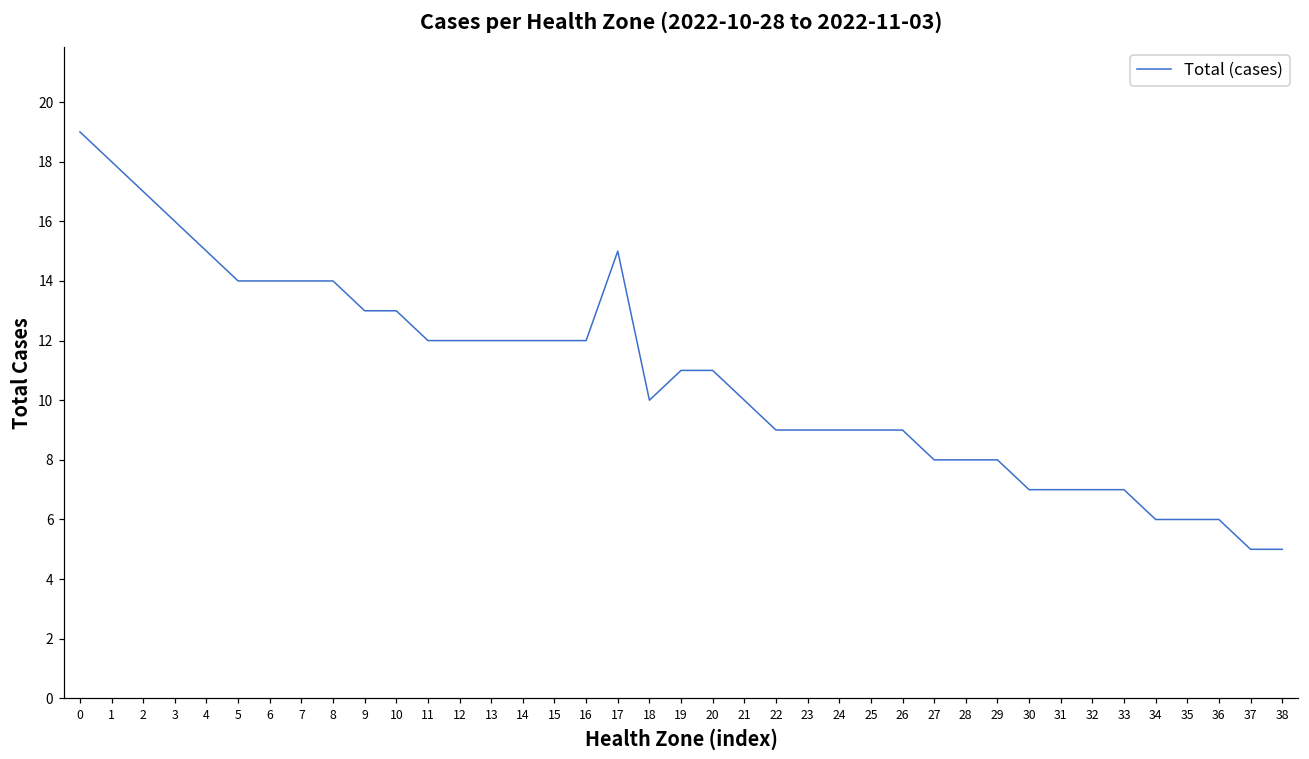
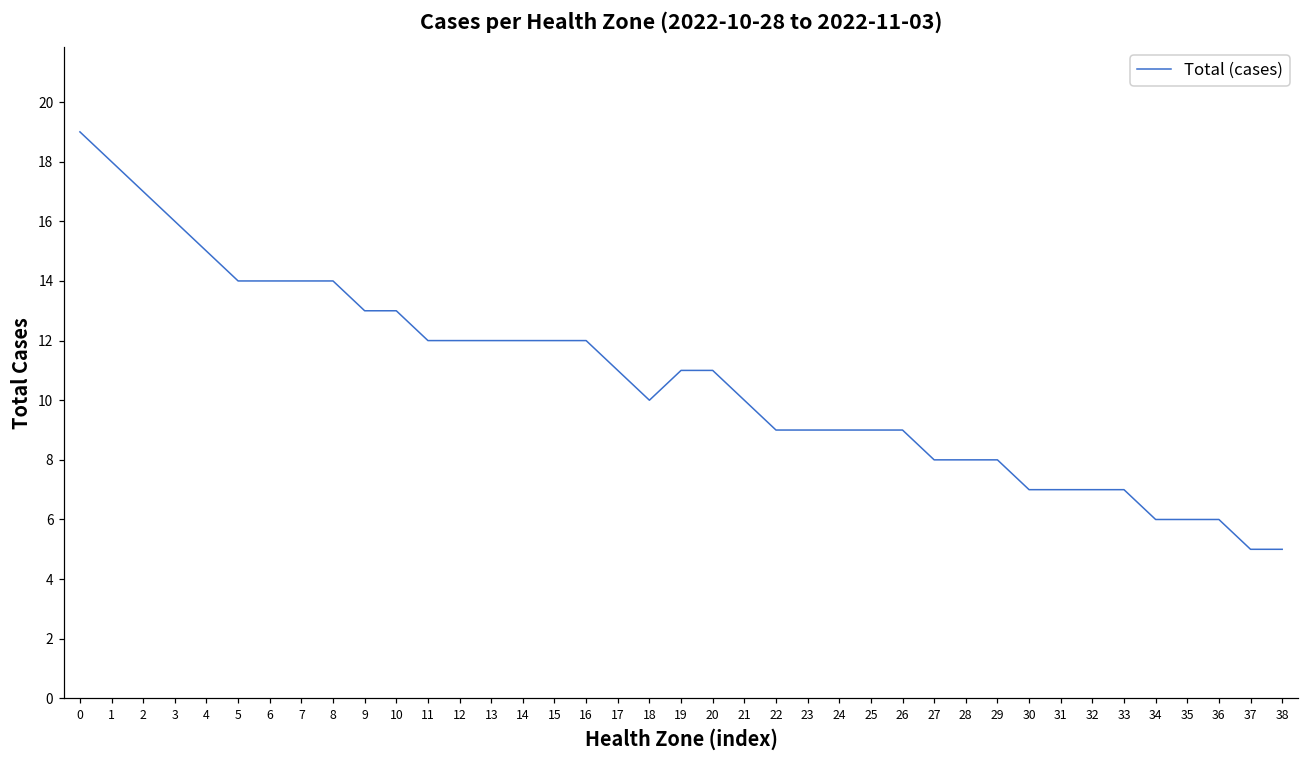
17: 15 -> 11
